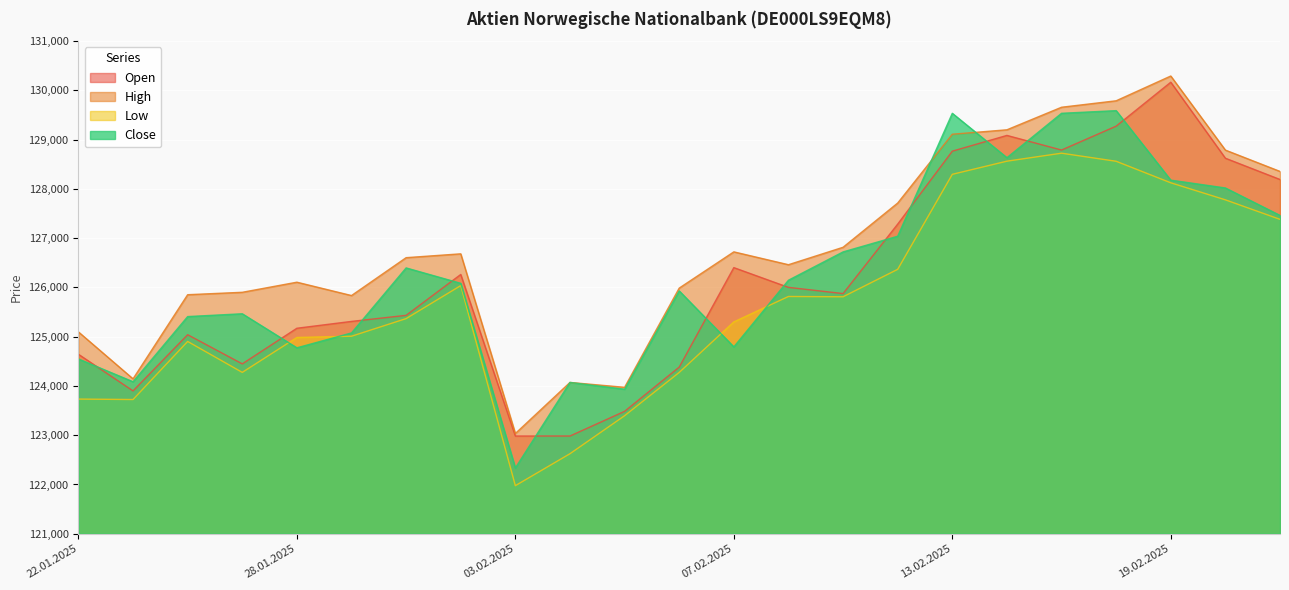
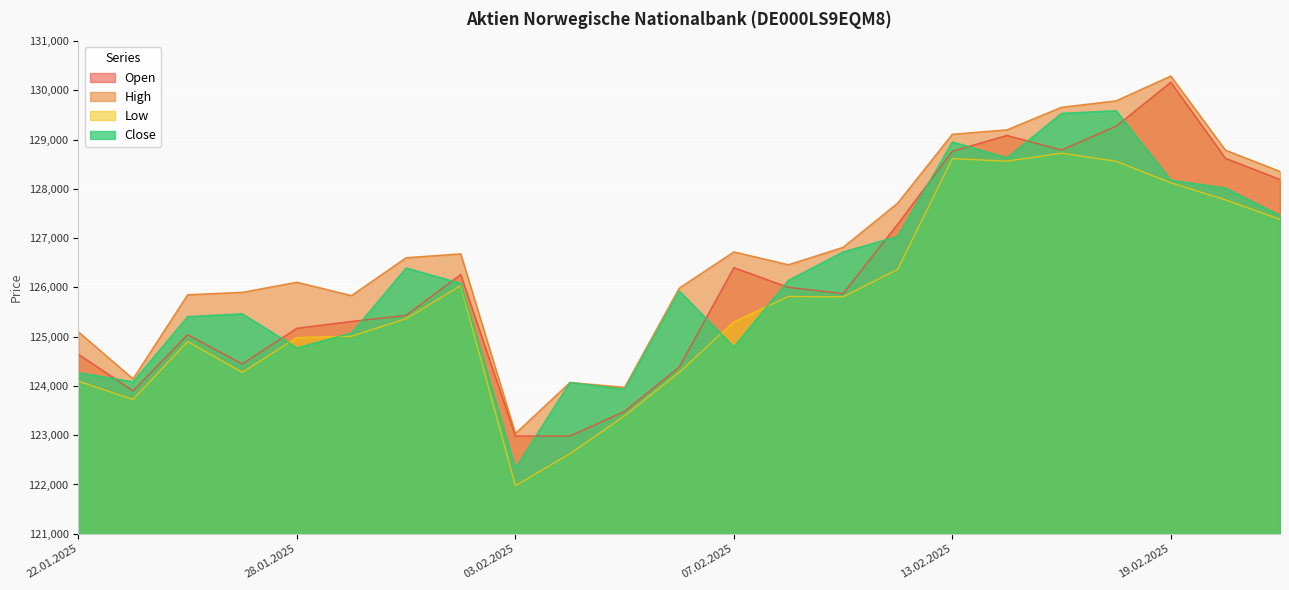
Low, 22.01.2025: 123,700 -> 124,100
Close, 22.01.2025: 124,500 -> 124,300
Low, 13.02.2025: 128,300 -> 128,600
Close, 13.02.2025: 129,500 -> 129,000
